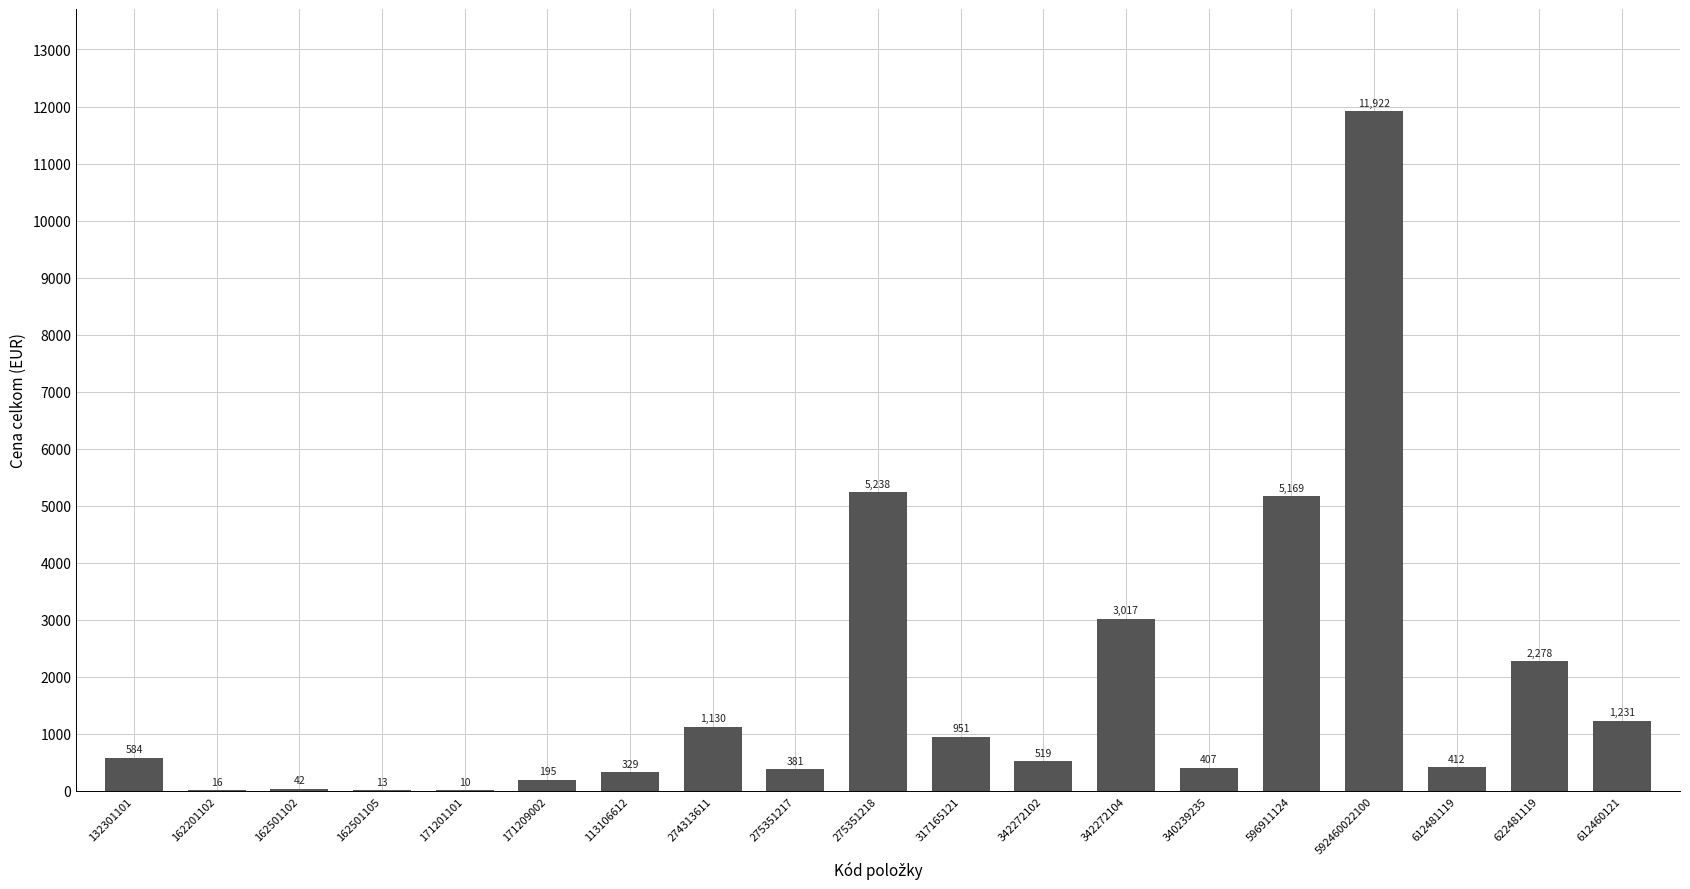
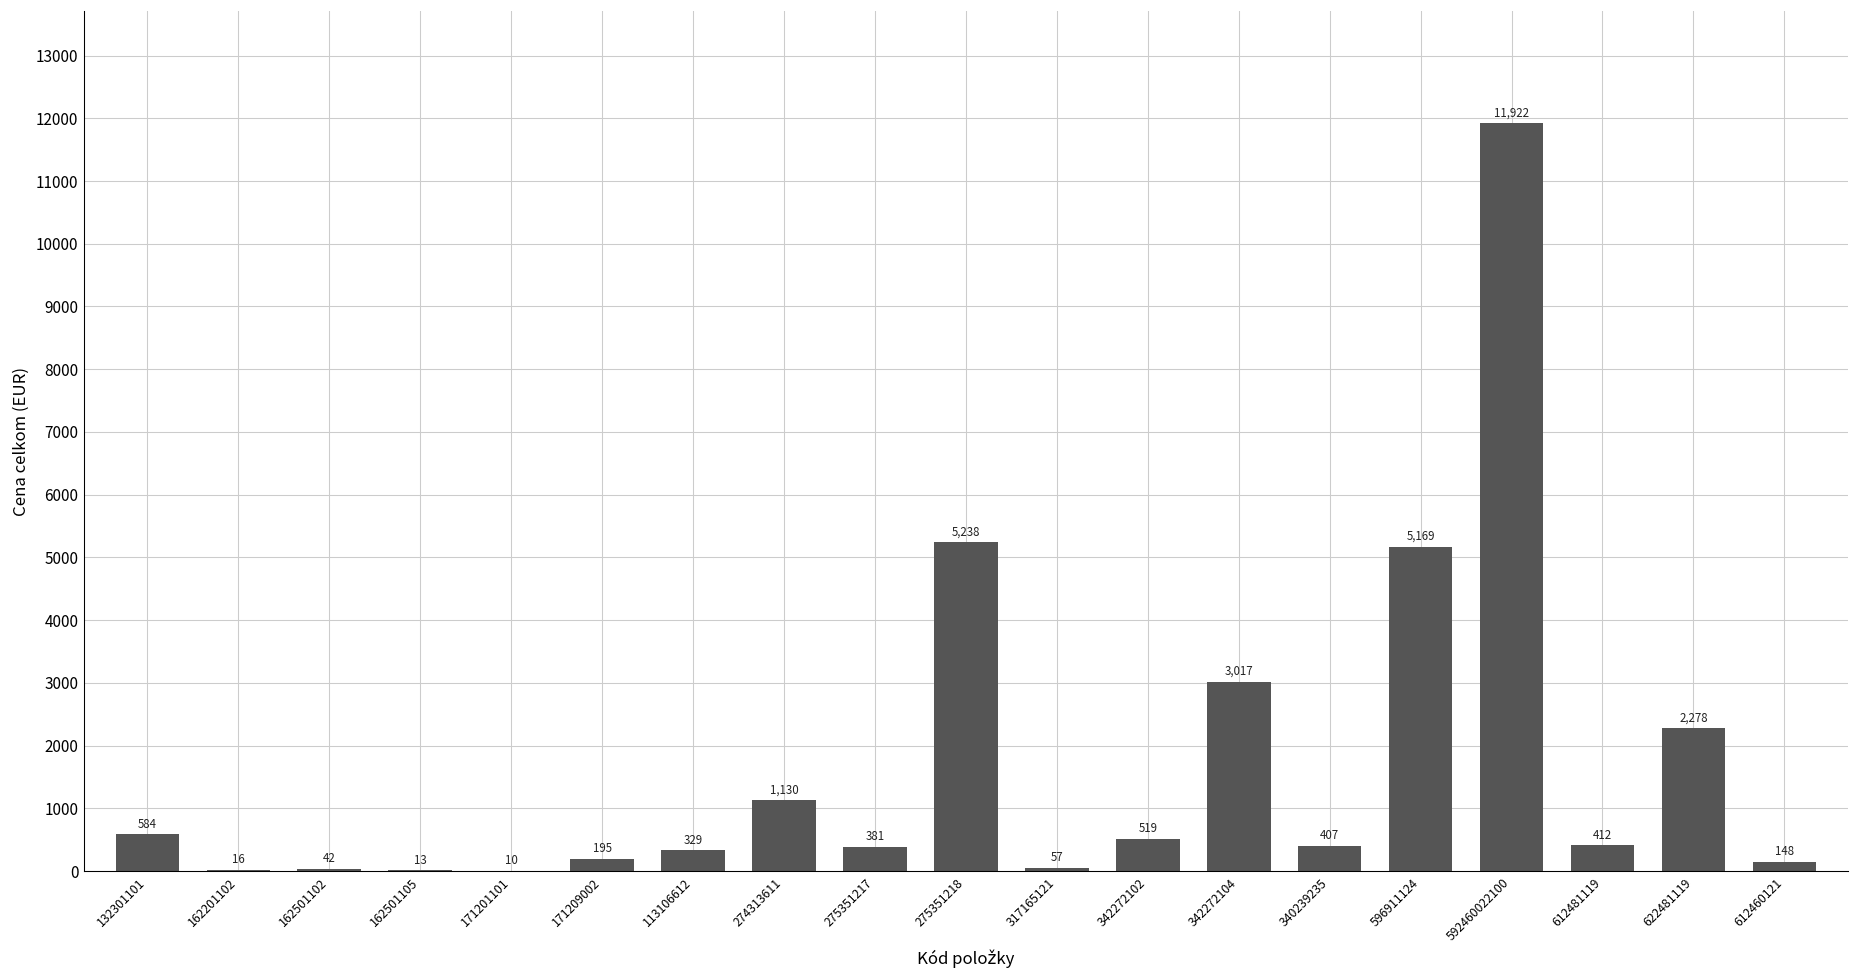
317165121: 951 -> 57
612460121: 1,231 -> 148
